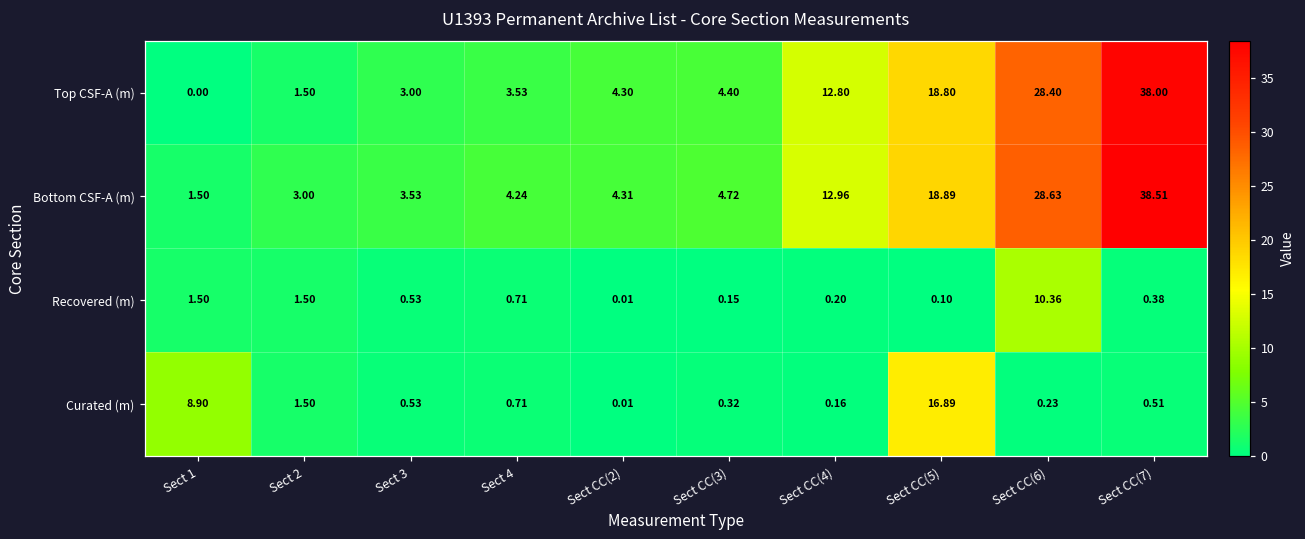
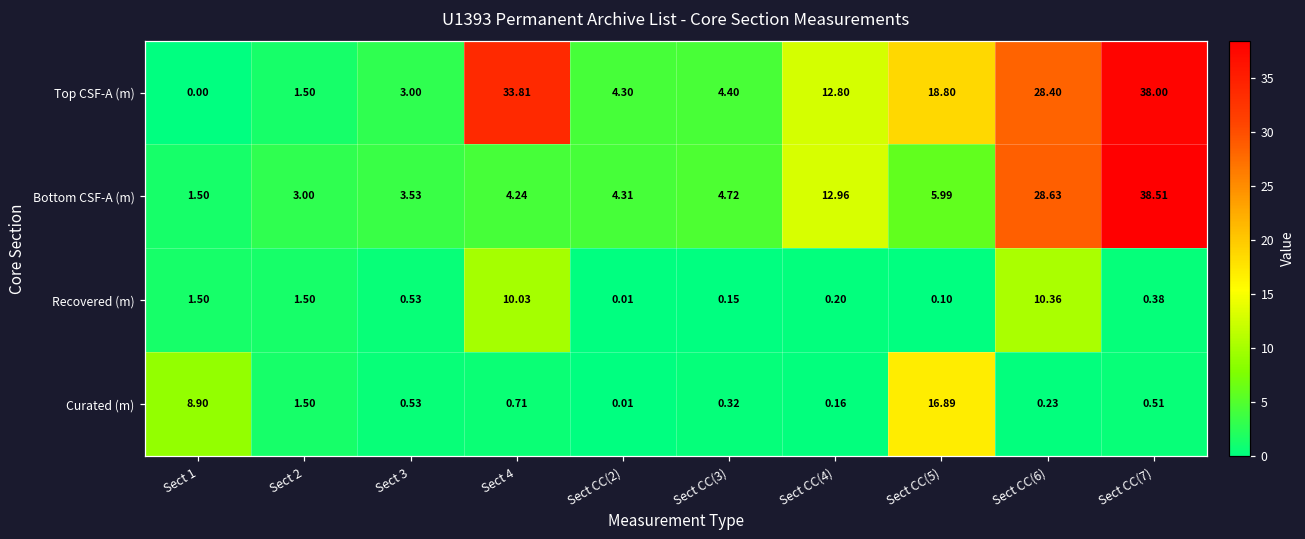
Top CSF-A (m), Sect 4: 3.53 -> 33.81
Bottom CSF-A (m), Sect CC(5): 18.89 -> 5.99
Recovered (m), Sect 4: 0.71 -> 10.03
